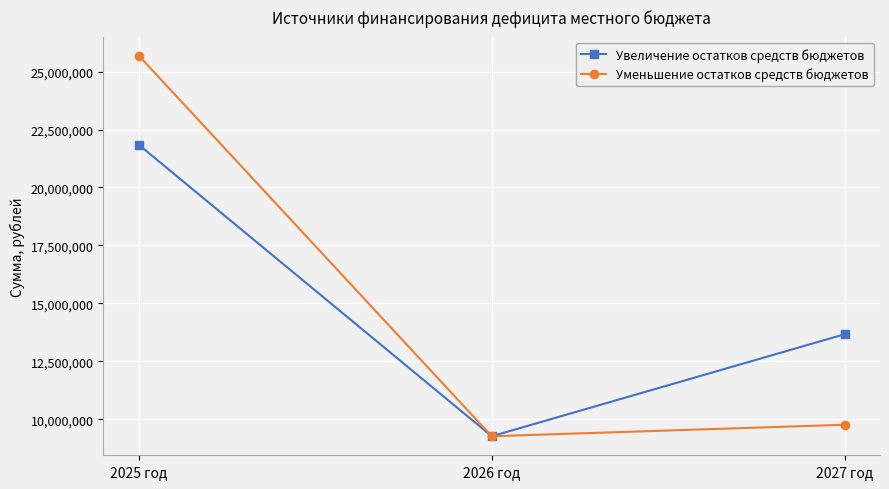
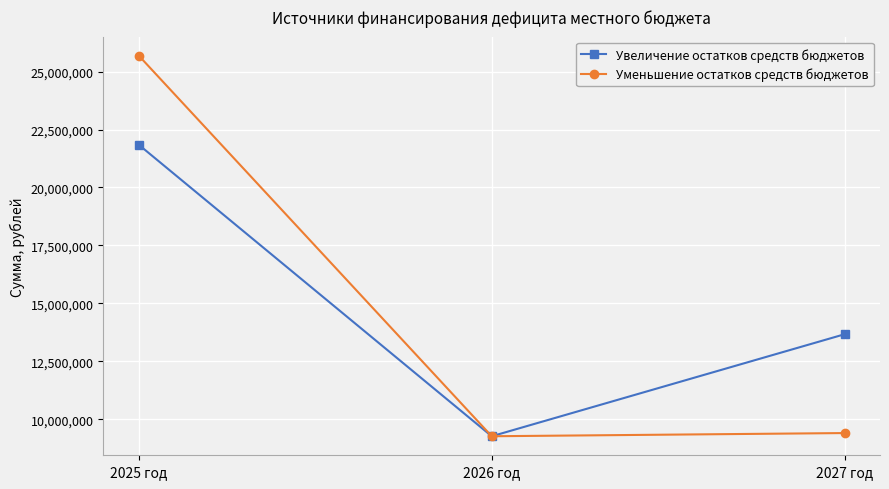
Уменьшение остатков средств бюджетов, 2027 год: 9,800,000 -> 9,400,000
